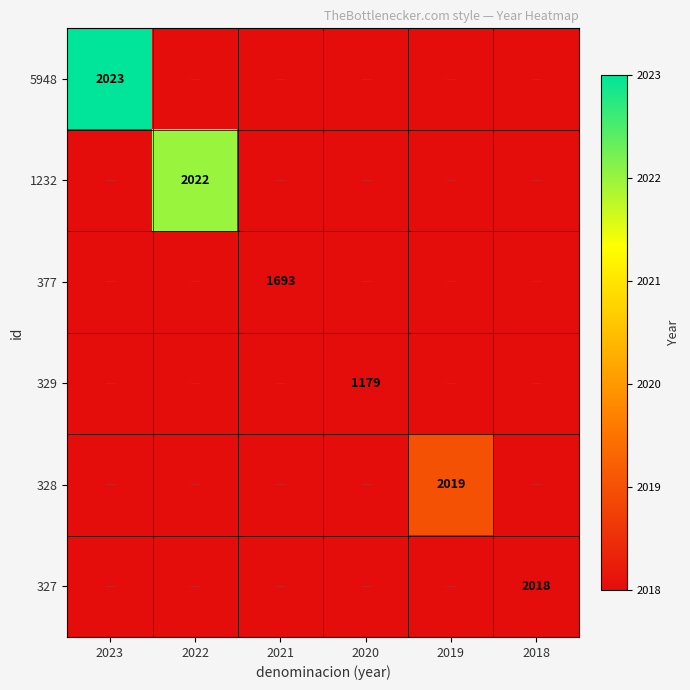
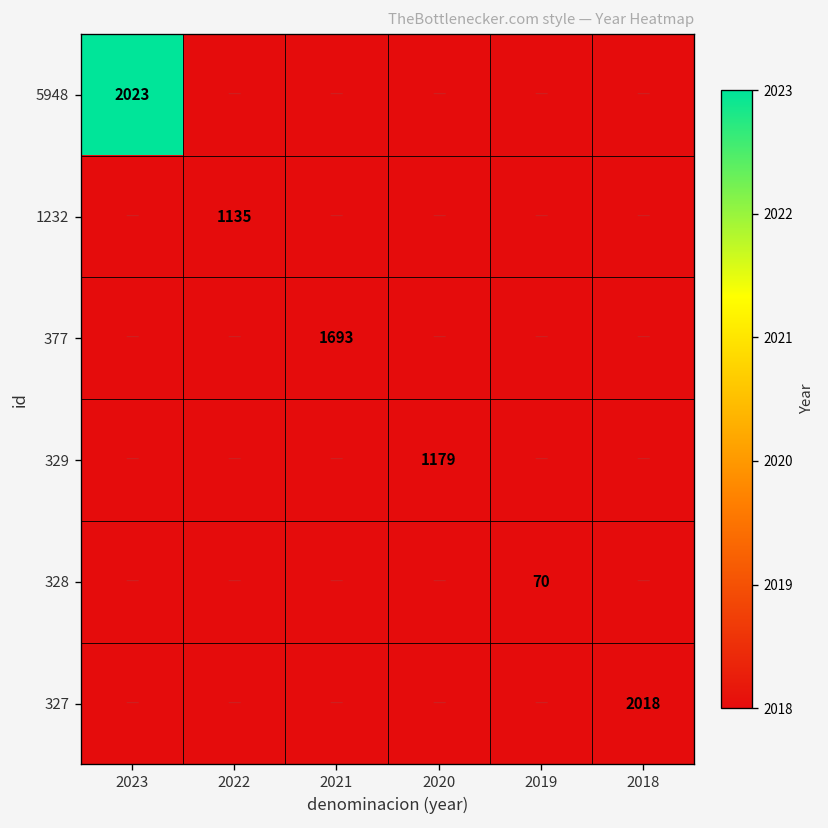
1232, 2022: 2022 -> 1135
328, 2019: 2019 -> 70
